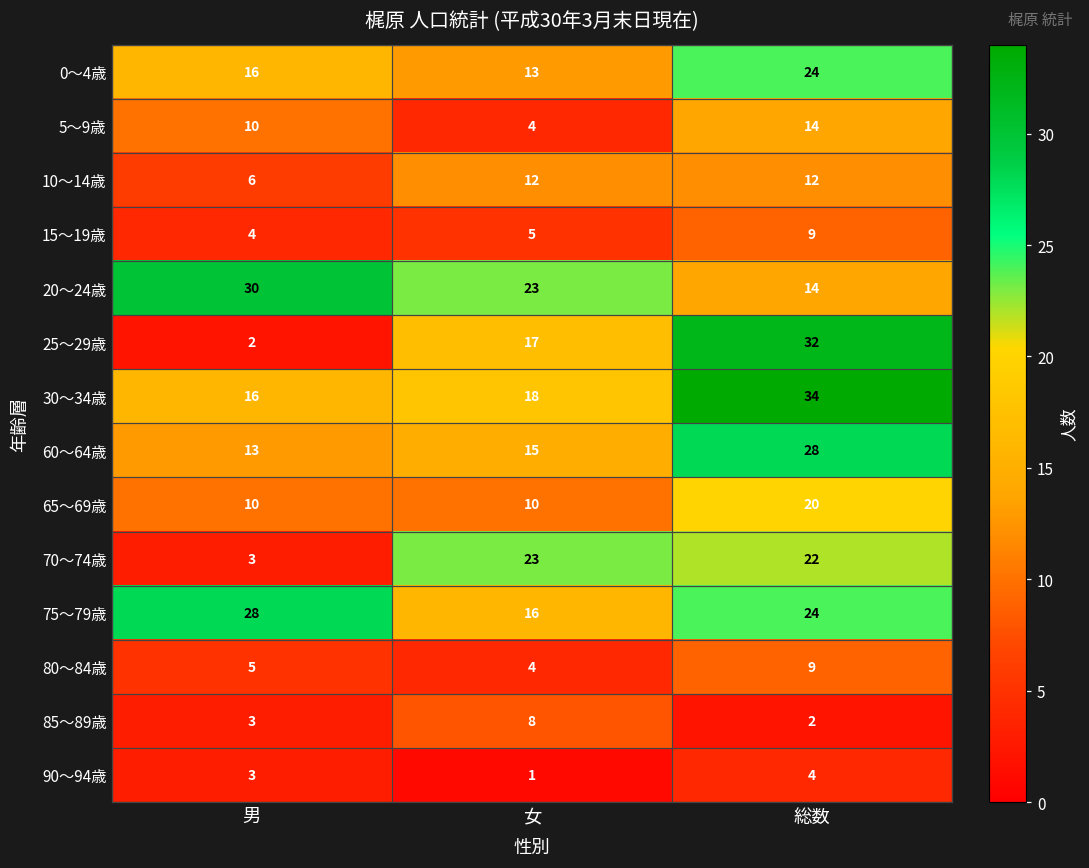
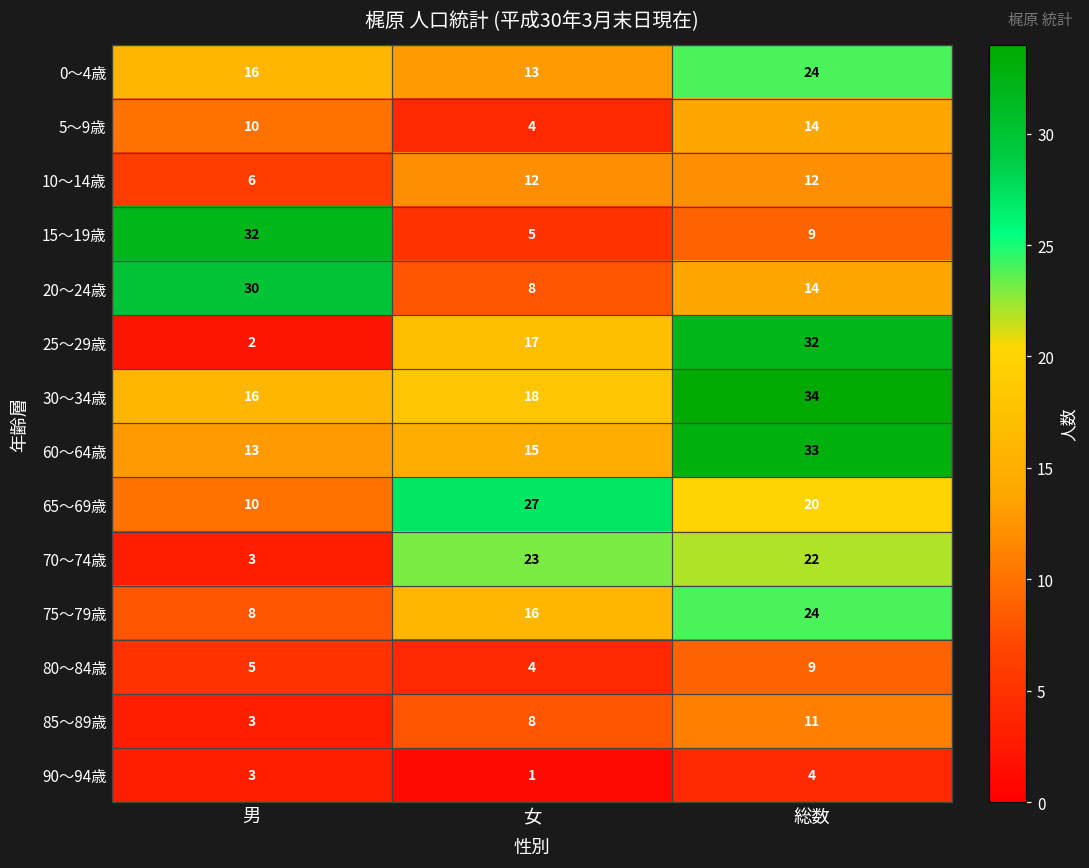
15～19歳, 男: 4 -> 32
20～24歳, 女: 23 -> 8
60～64歳, 総数: 28 -> 33
65～69歳, 女: 10 -> 27
75～79歳, 男: 28 -> 8
85～89歳, 総数: 2 -> 11
